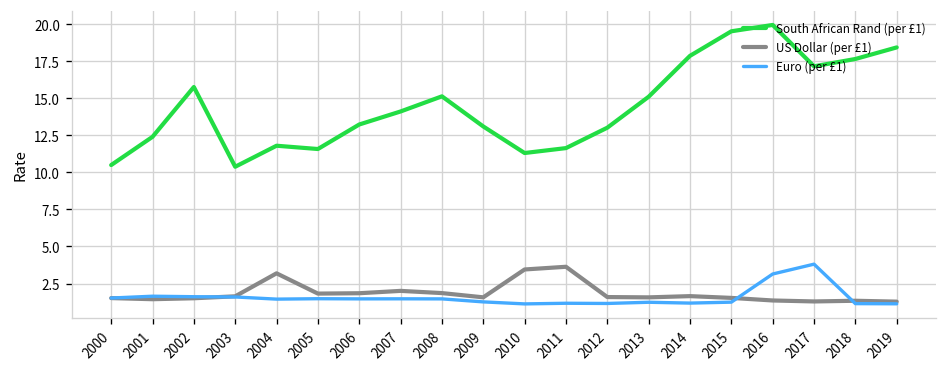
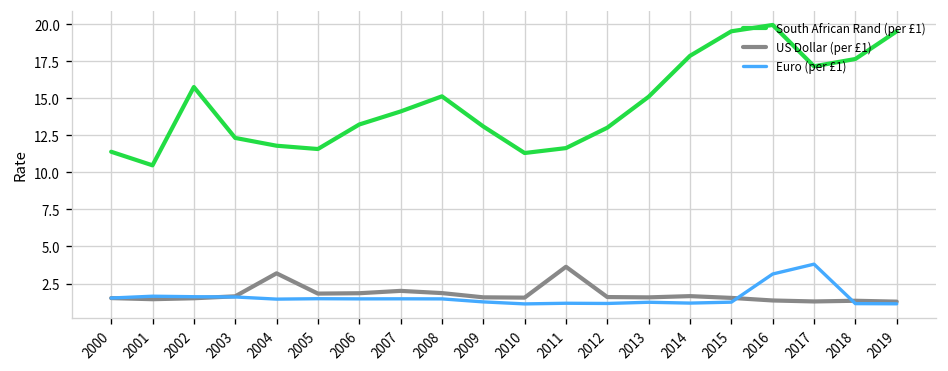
South African Rand (per £1), 2000: 10.5 -> 11.4
South African Rand (per £1), 2001: 12.4 -> 10.5
South African Rand (per £1), 2003: 10.4 -> 12.3
US Dollar (per £1), 2010: 3.4 -> 1.5
South African Rand (per £1), 2019: 18.4 -> 19.5
